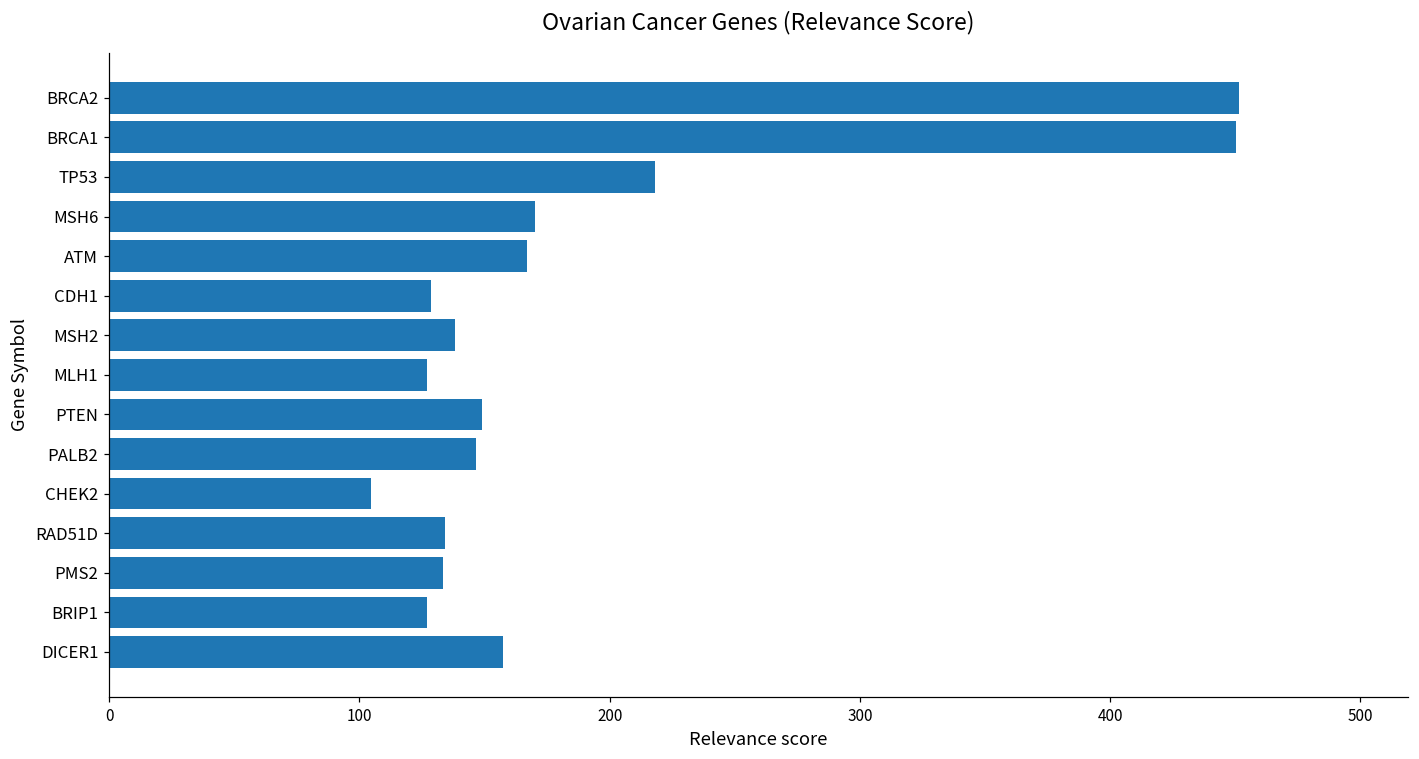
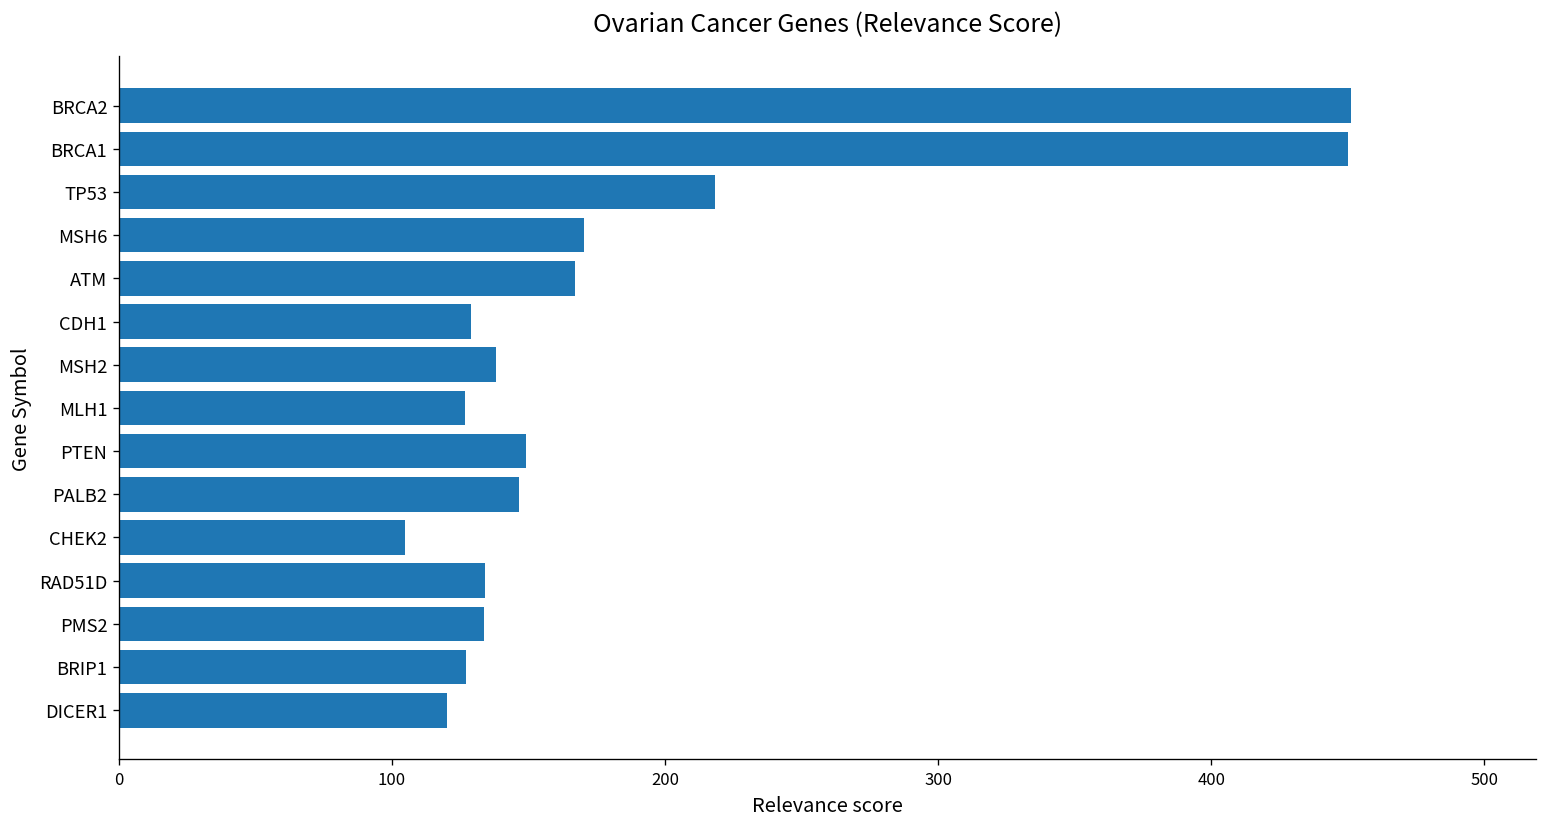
DICER1: 158 -> 120
